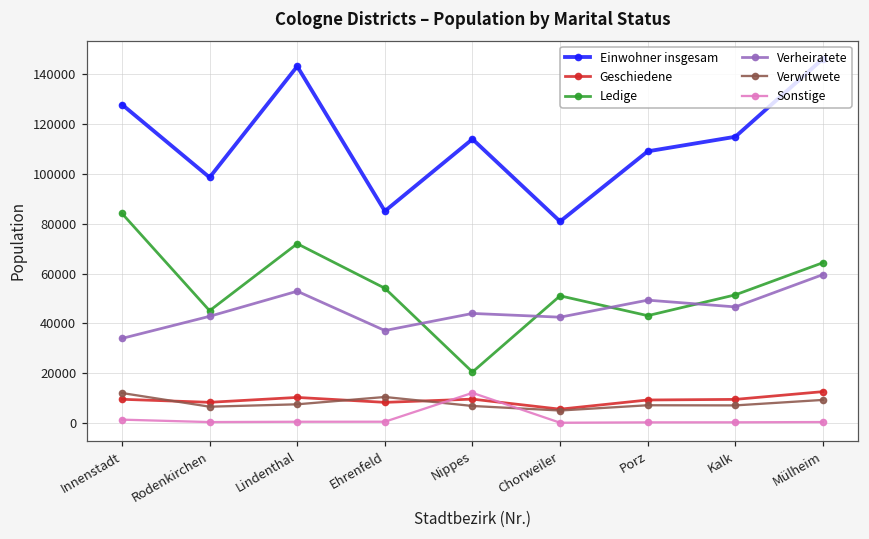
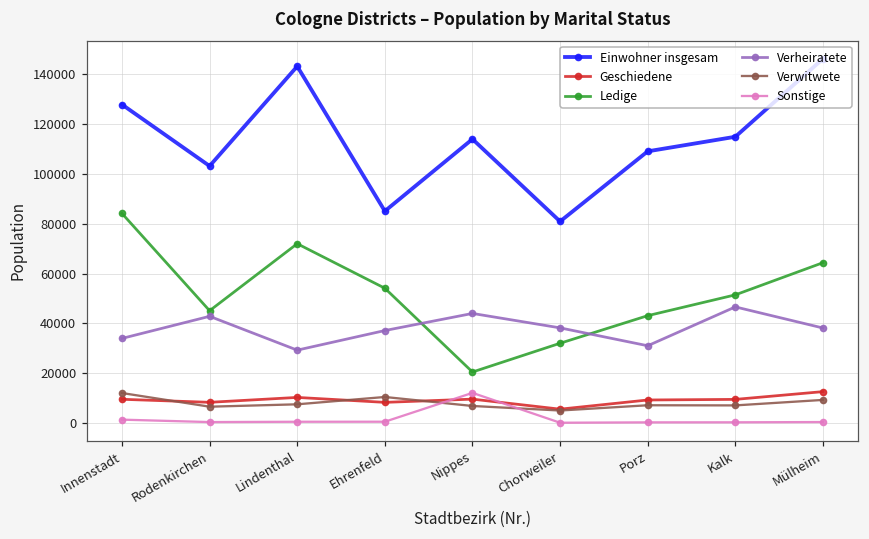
Einwohner insgesam, Rodenkirchen: 99000 -> 103000
Verheiratete, Lindenthal: 53000 -> 29000
Ledige, Chorweiler: 51000 -> 32000
Verheiratete, Chorweiler: 42000 -> 38000
Verheiratete, Porz: 49000 -> 31000
Verheiratete, Mülheim: 60000 -> 38000
